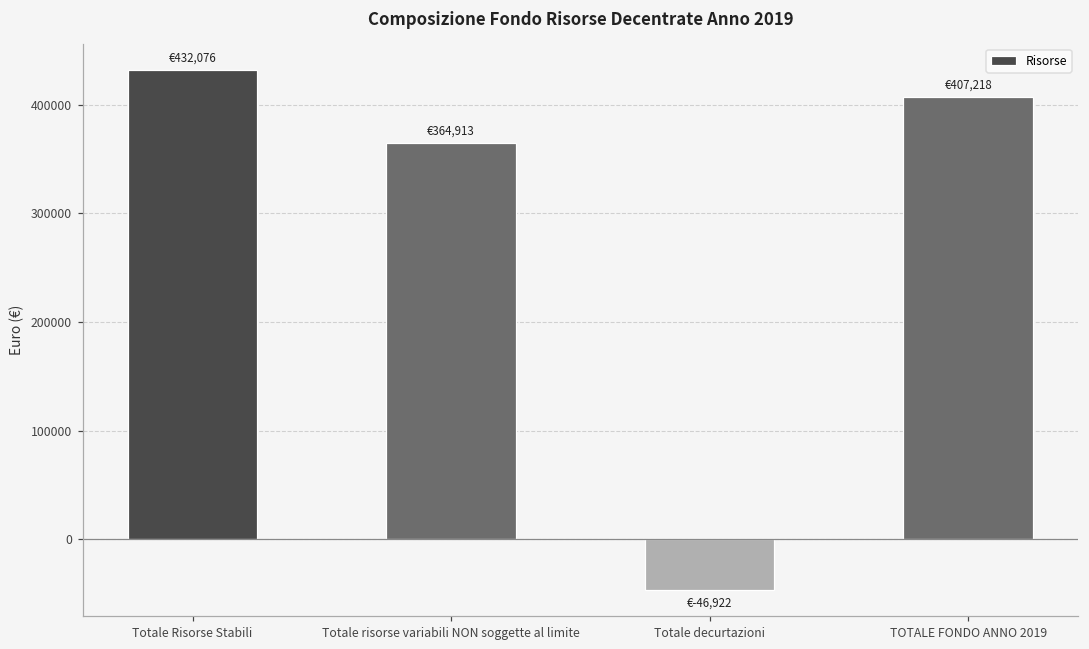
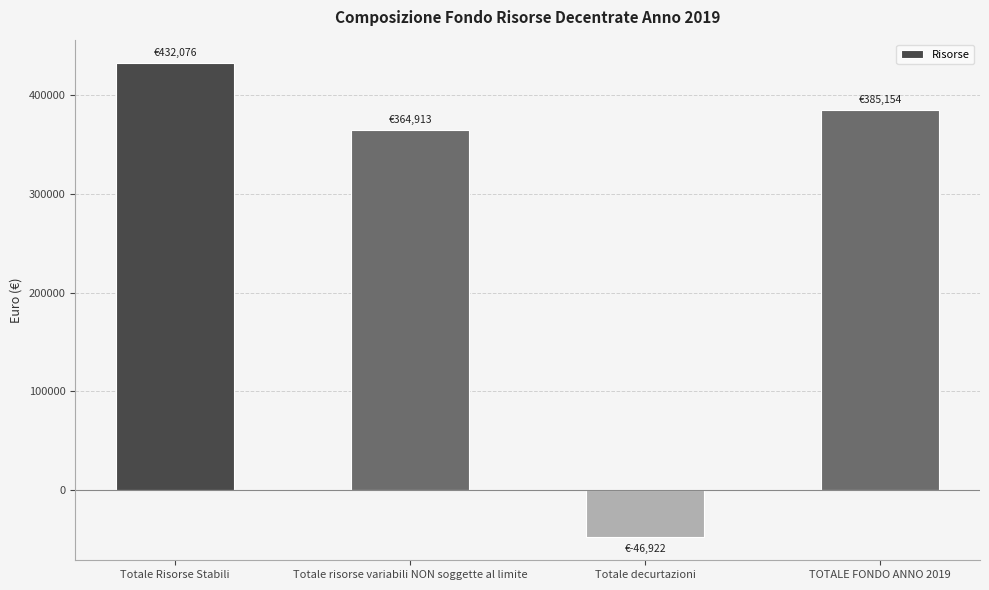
TOTALE FONDO ANNO 2019: €407,218 -> €385,154
